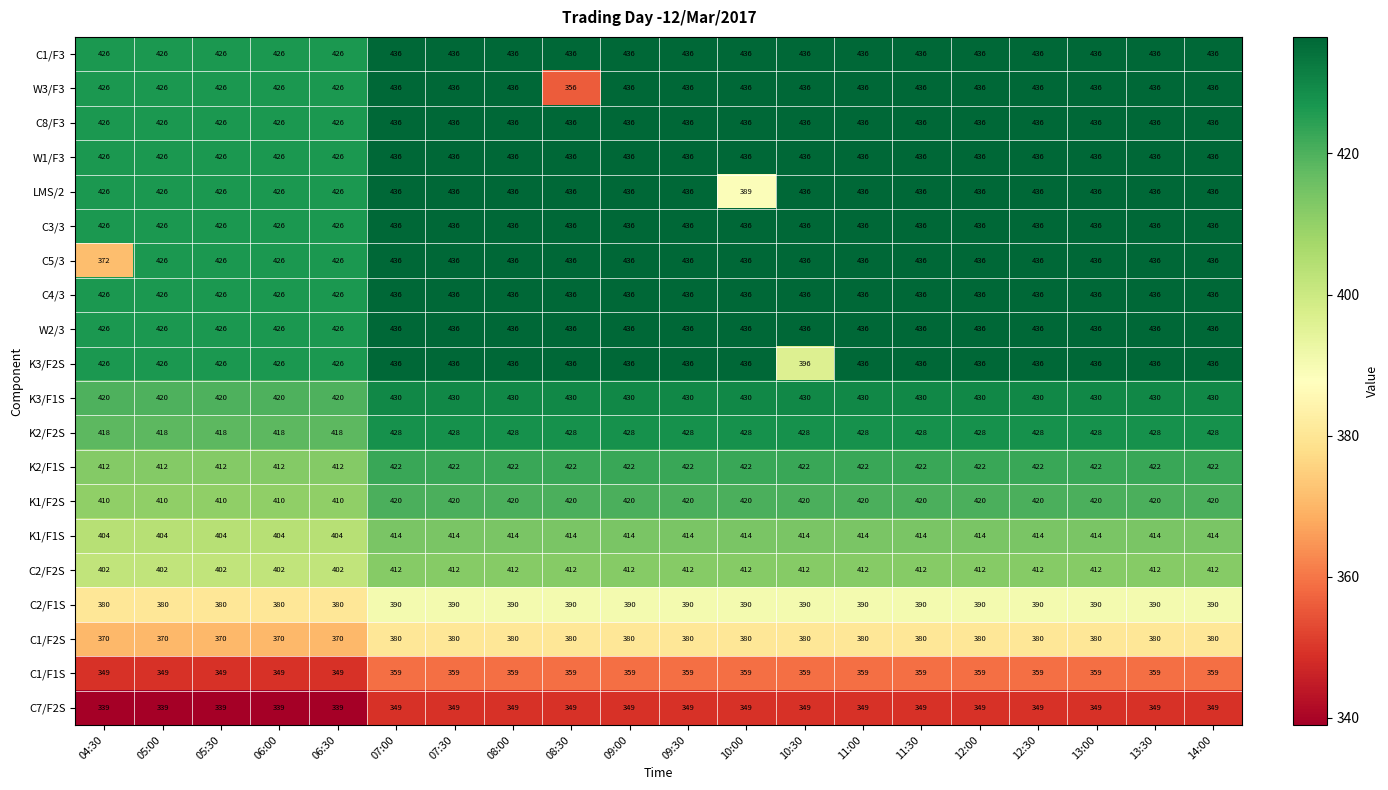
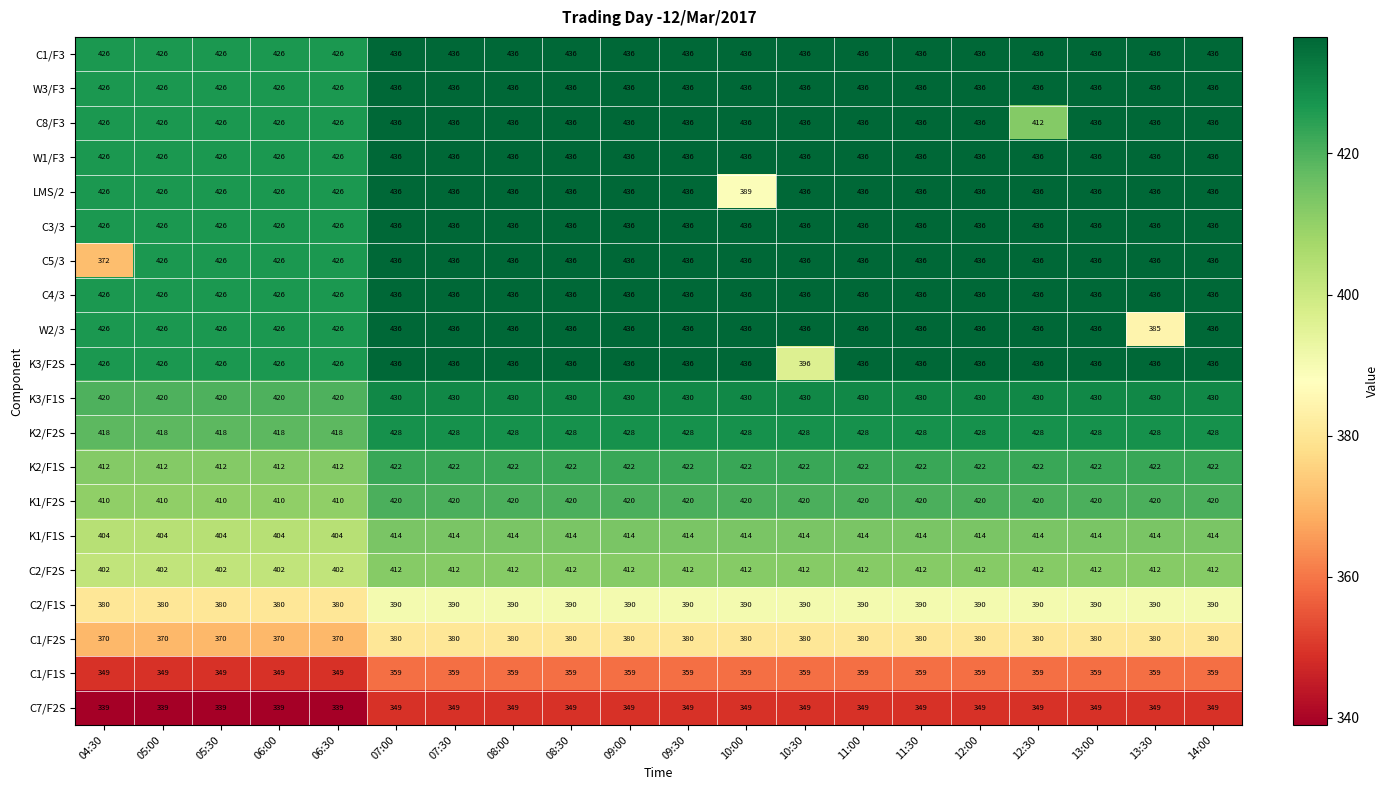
W3/F3, 08:30: 356 -> 436
C8/F3, 12:30: 436 -> 412
W2/3, 13:30: 436 -> 385
